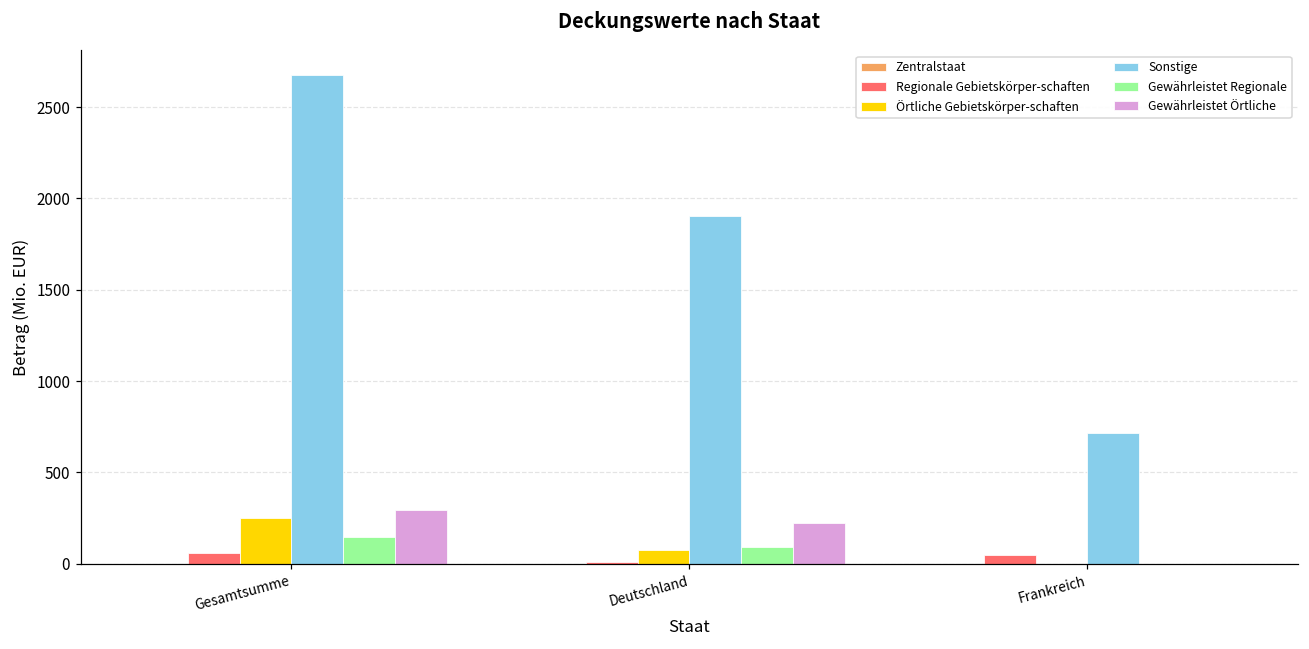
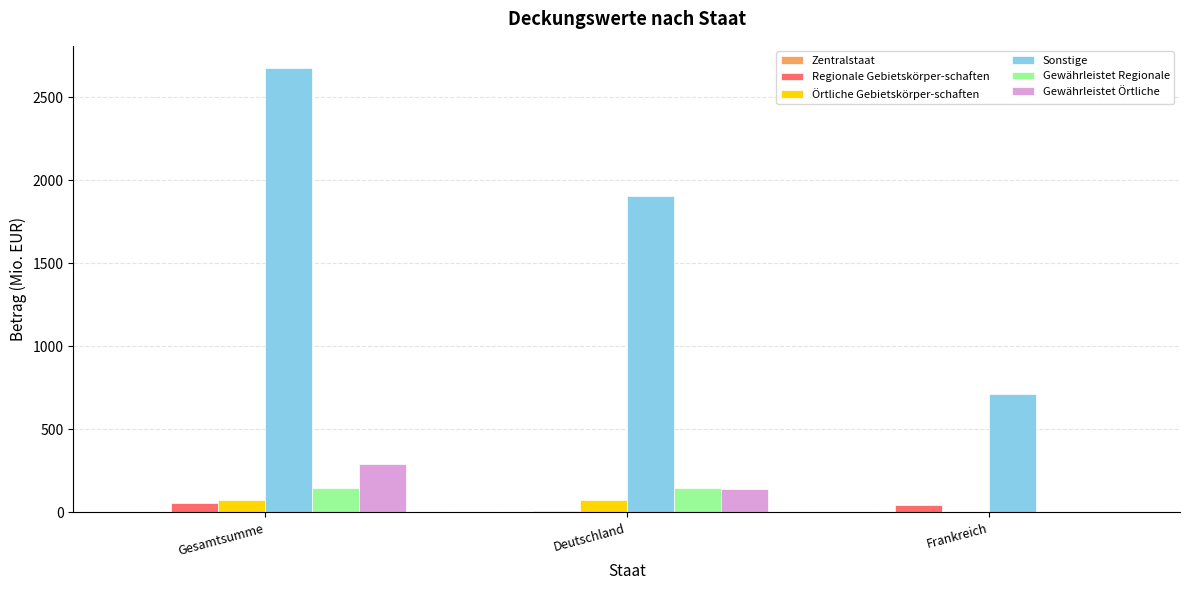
Örtliche Gebietskörper-schaften, Gesamtsumme: 250 -> 80
Gewährleistet Regionale, Deutschland: 90 -> 150
Gewährleistet Örtliche, Deutschland: 220 -> 140
